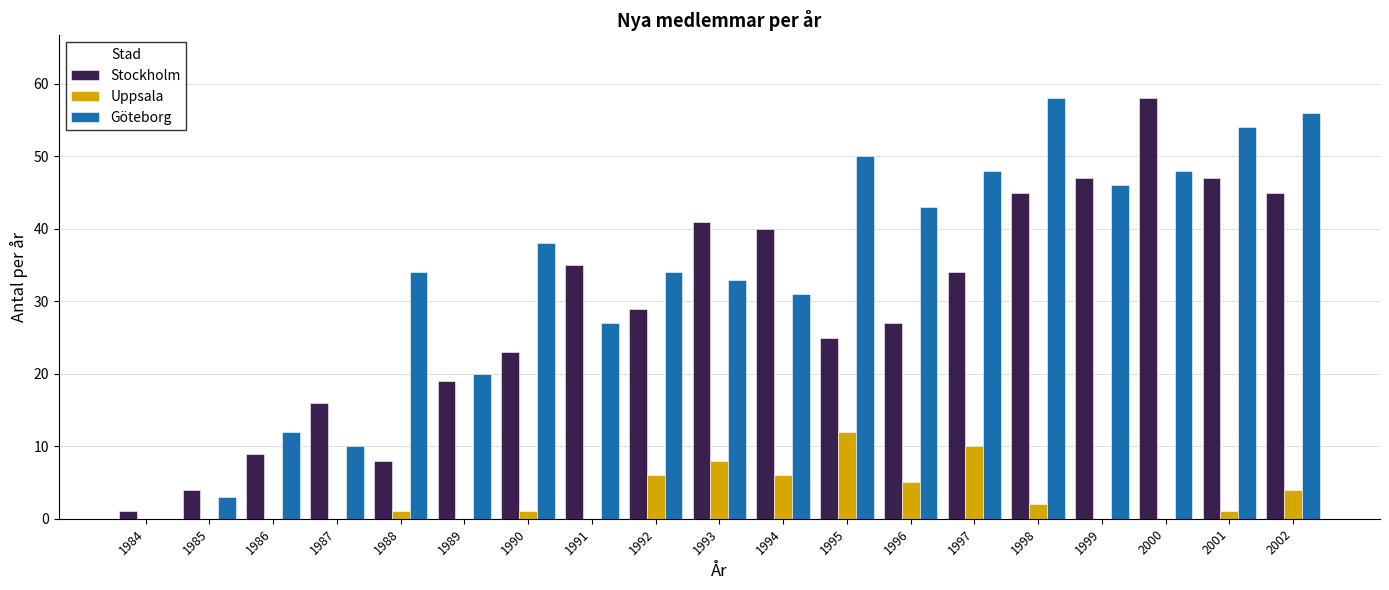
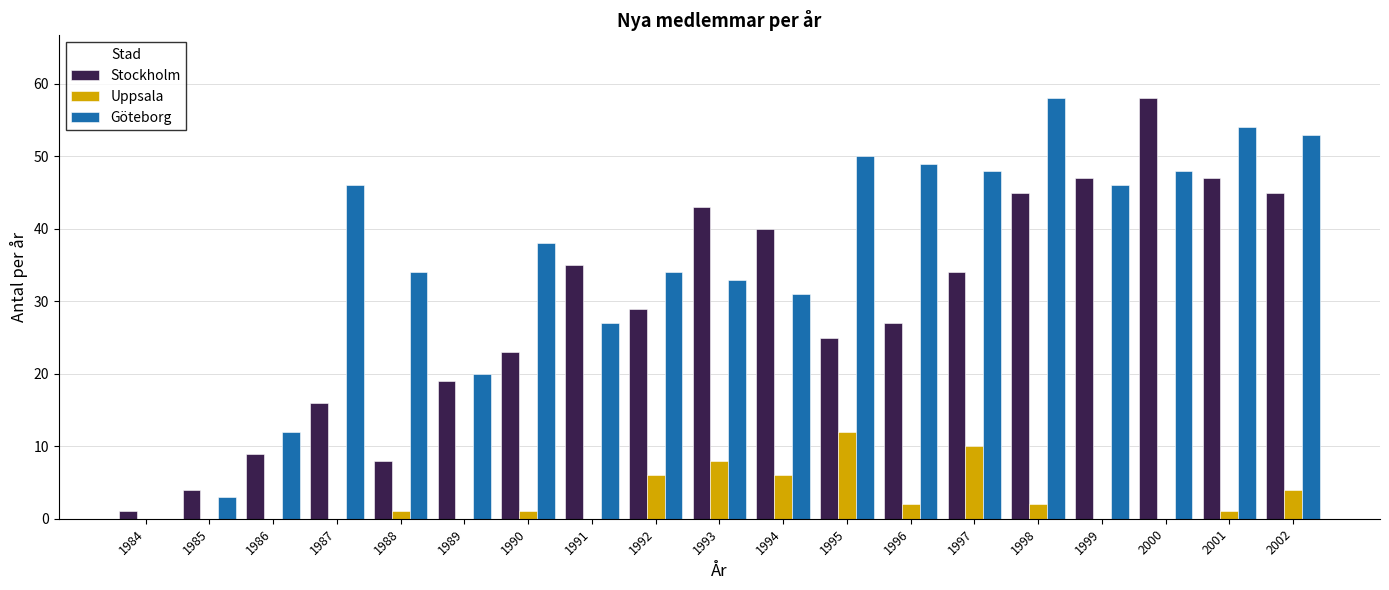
Göteborg, 1987: 10 -> 46
Stockholm, 1993: 41 -> 43
Uppsala, 1996: 5 -> 2
Göteborg, 1996: 43 -> 49
Göteborg, 2002: 56 -> 53
